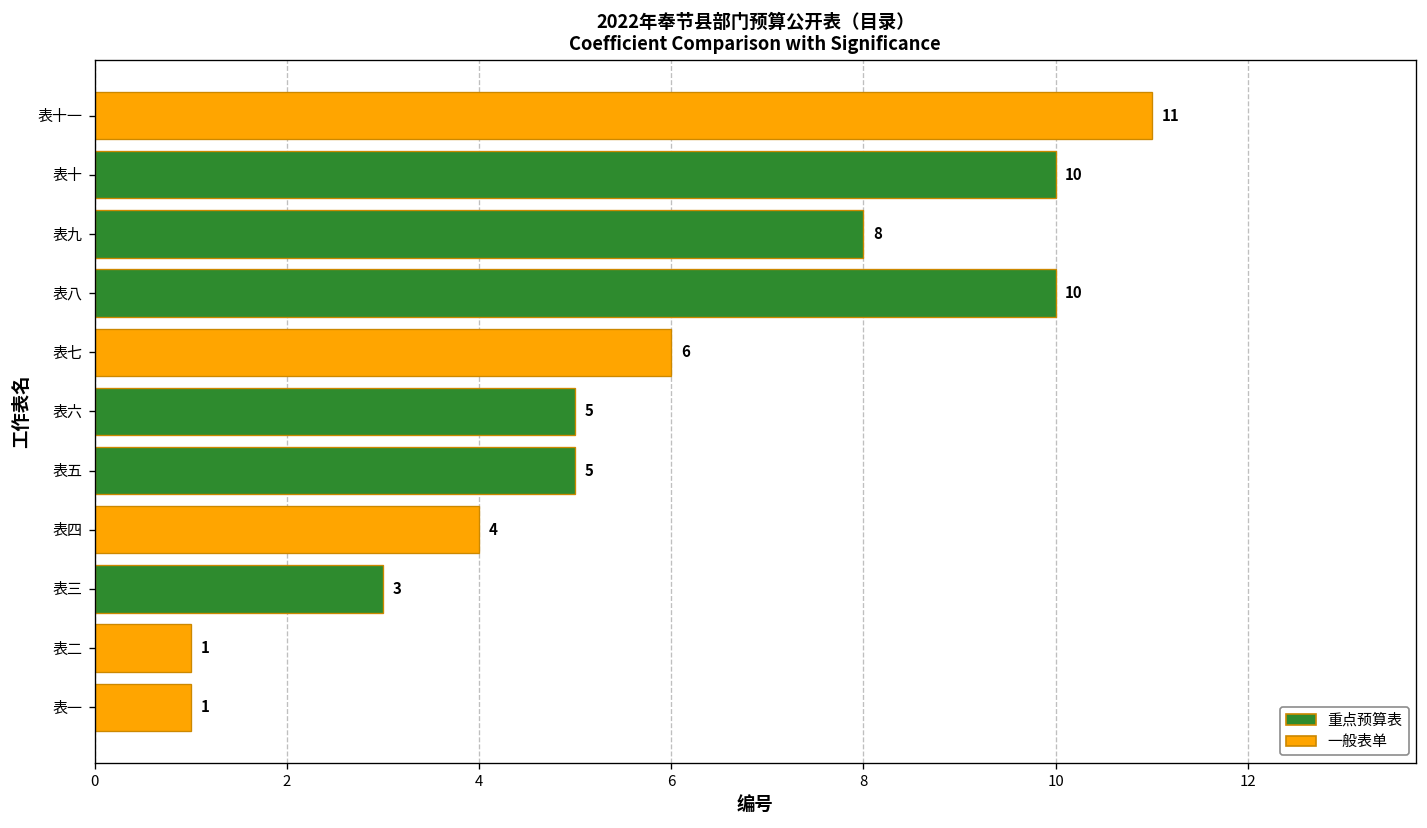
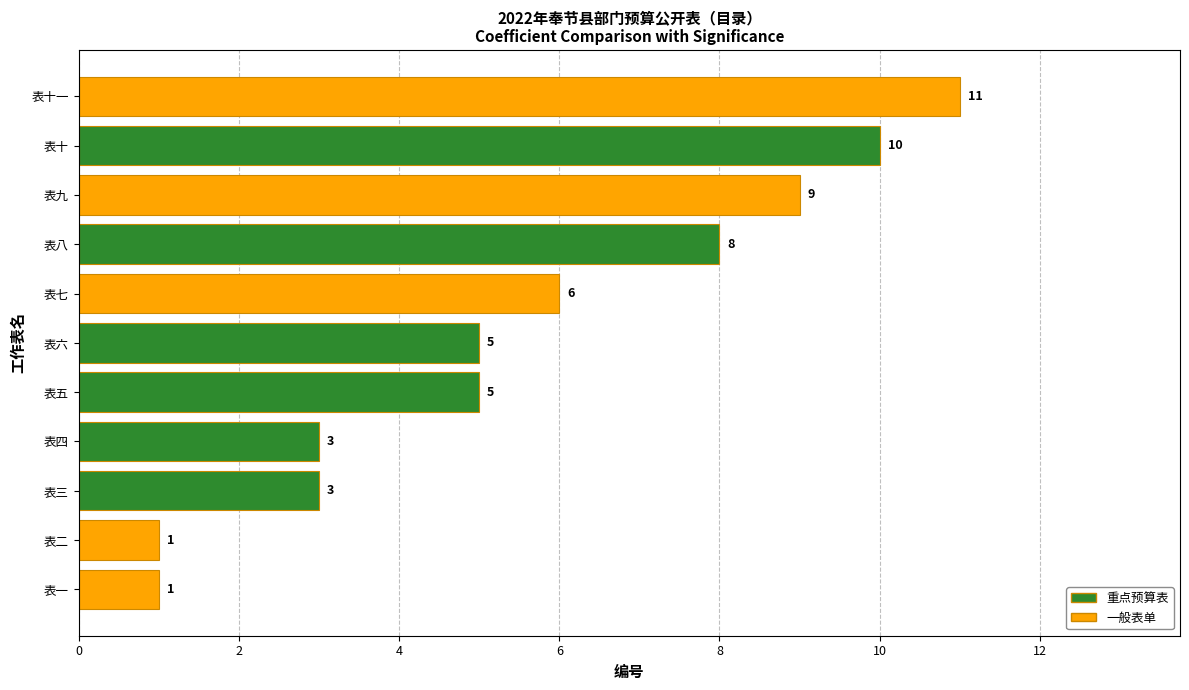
表九: 8 -> 9
表八: 10 -> 8
表四: 4 -> 3
